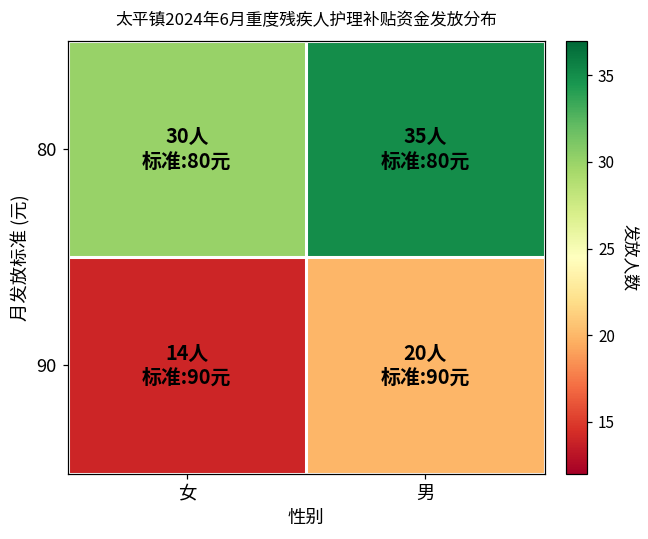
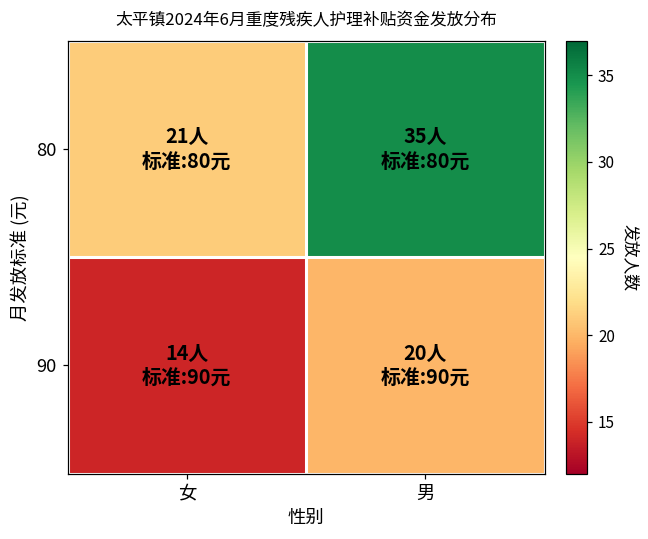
80, 女: 30人 -> 21人
